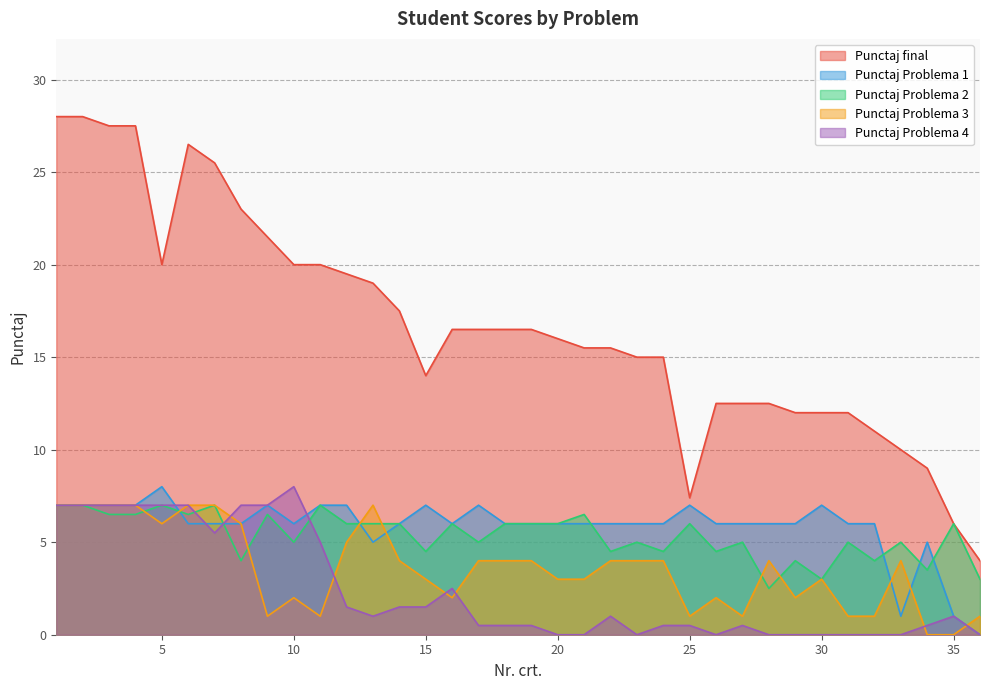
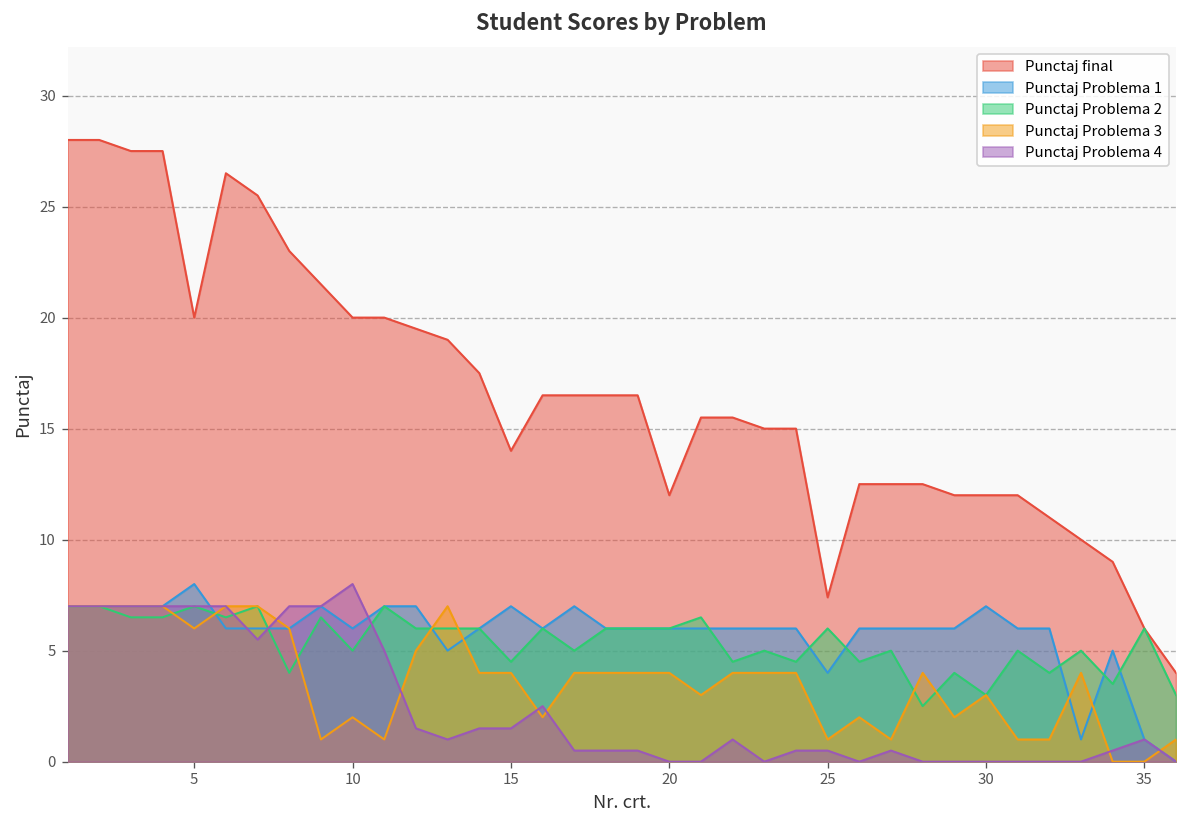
Punctaj Problema 3, 15: 3 -> 4
Punctaj final, 20: 16 -> 12
Punctaj Problema 3, 20: 3 -> 4
Punctaj Problema 1, 25: 7 -> 4
